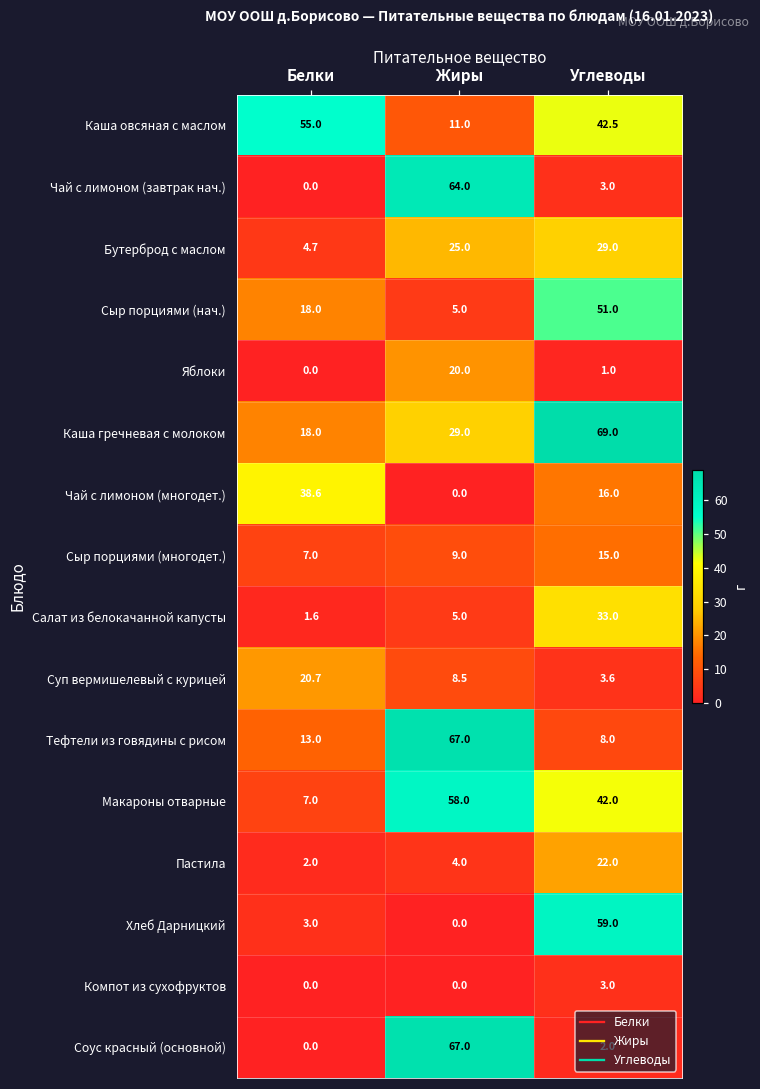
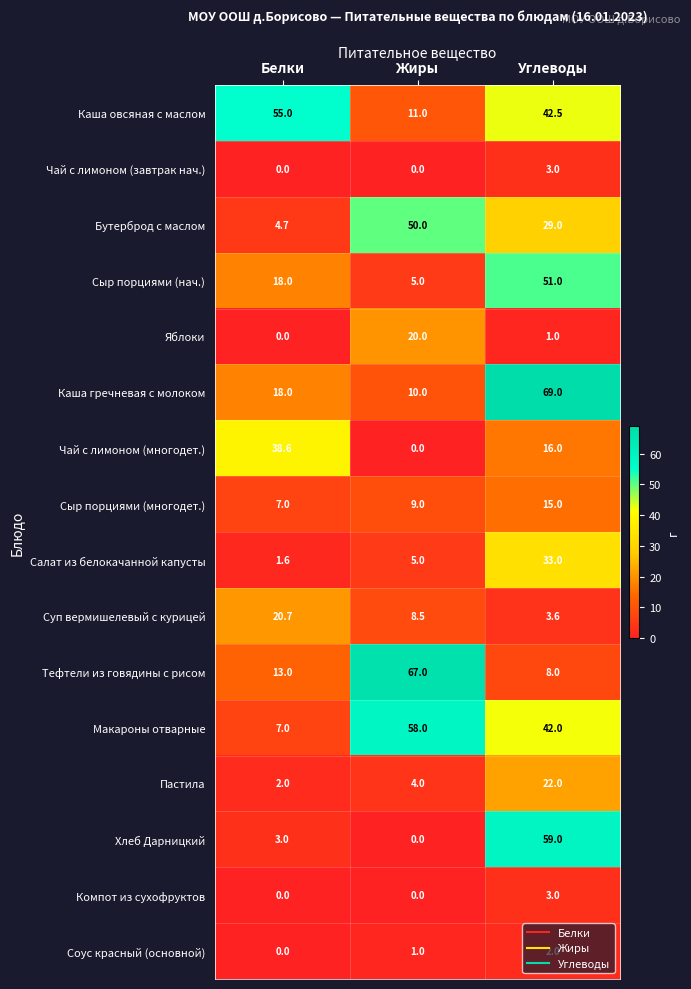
Чай с лимоном (завтрак нач.), Жиры: 64.0 -> 0.0
Бутерброд с маслом, Жиры: 25.0 -> 50.0
Каша гречневая с молоком, Жиры: 29.0 -> 10.0
Соус красный (основной), Жиры: 67.0 -> 1.0
